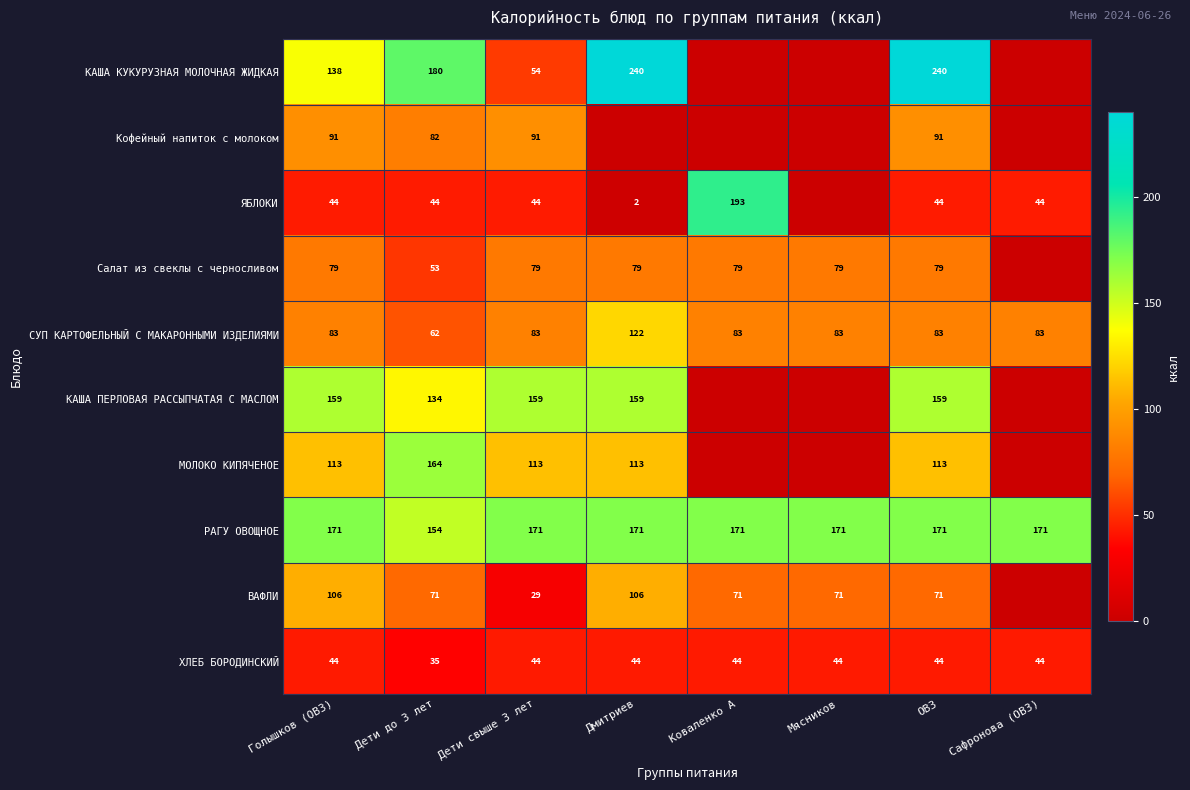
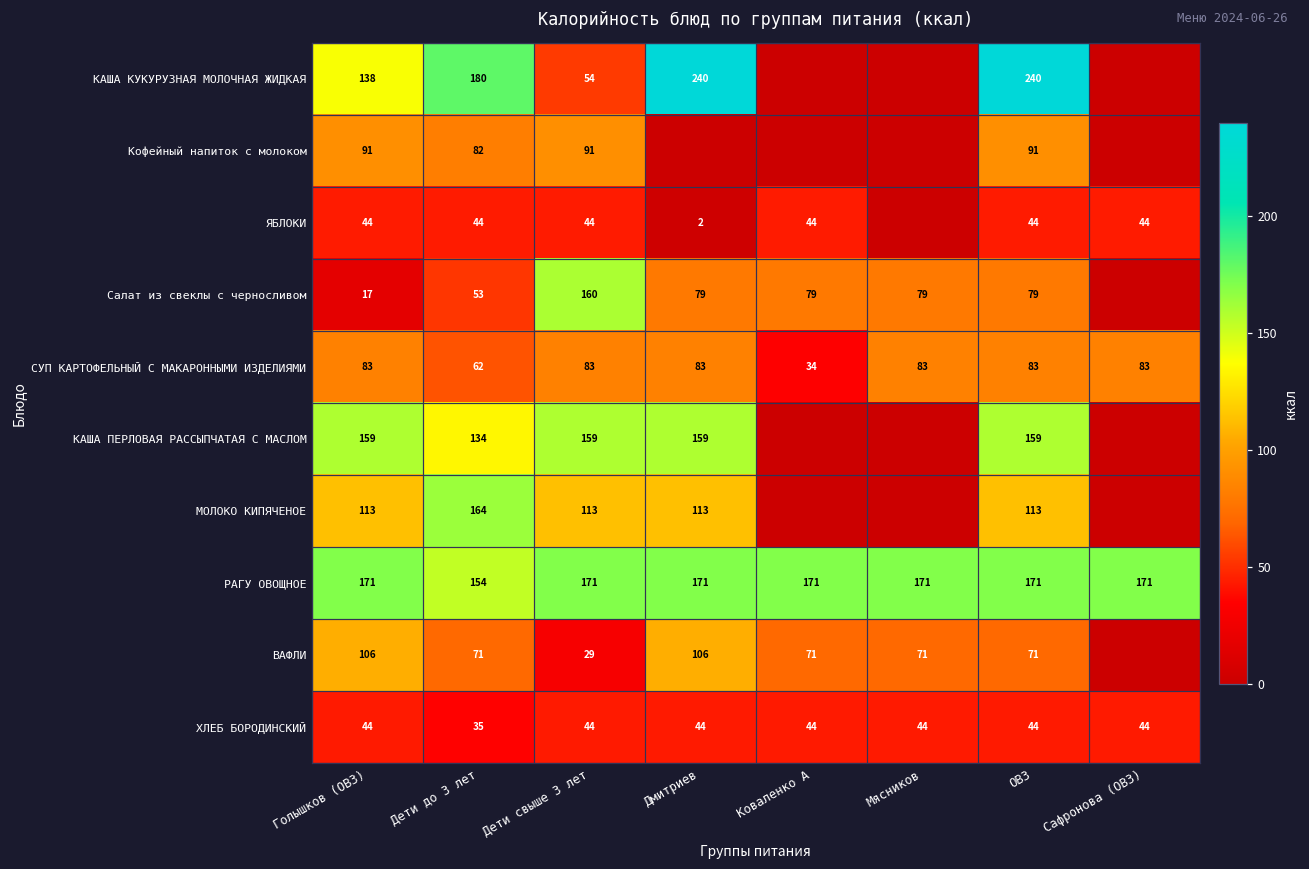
ЯБЛОКИ, Коваленко А: 193 -> 44
Салат из свеклы с черносливом, Голышков (ОВЗ): 79 -> 17
Салат из свеклы с черносливом, Дети свыше 3 лет: 79 -> 160
СУП КАРТОФЕЛЬНЫЙ С МАКАРОННЫМИ ИЗДЕЛИЯМИ, Дмитриев: 122 -> 83
СУП КАРТОФЕЛЬНЫЙ С МАКАРОННЫМИ ИЗДЕЛИЯМИ, Коваленко А: 83 -> 34
